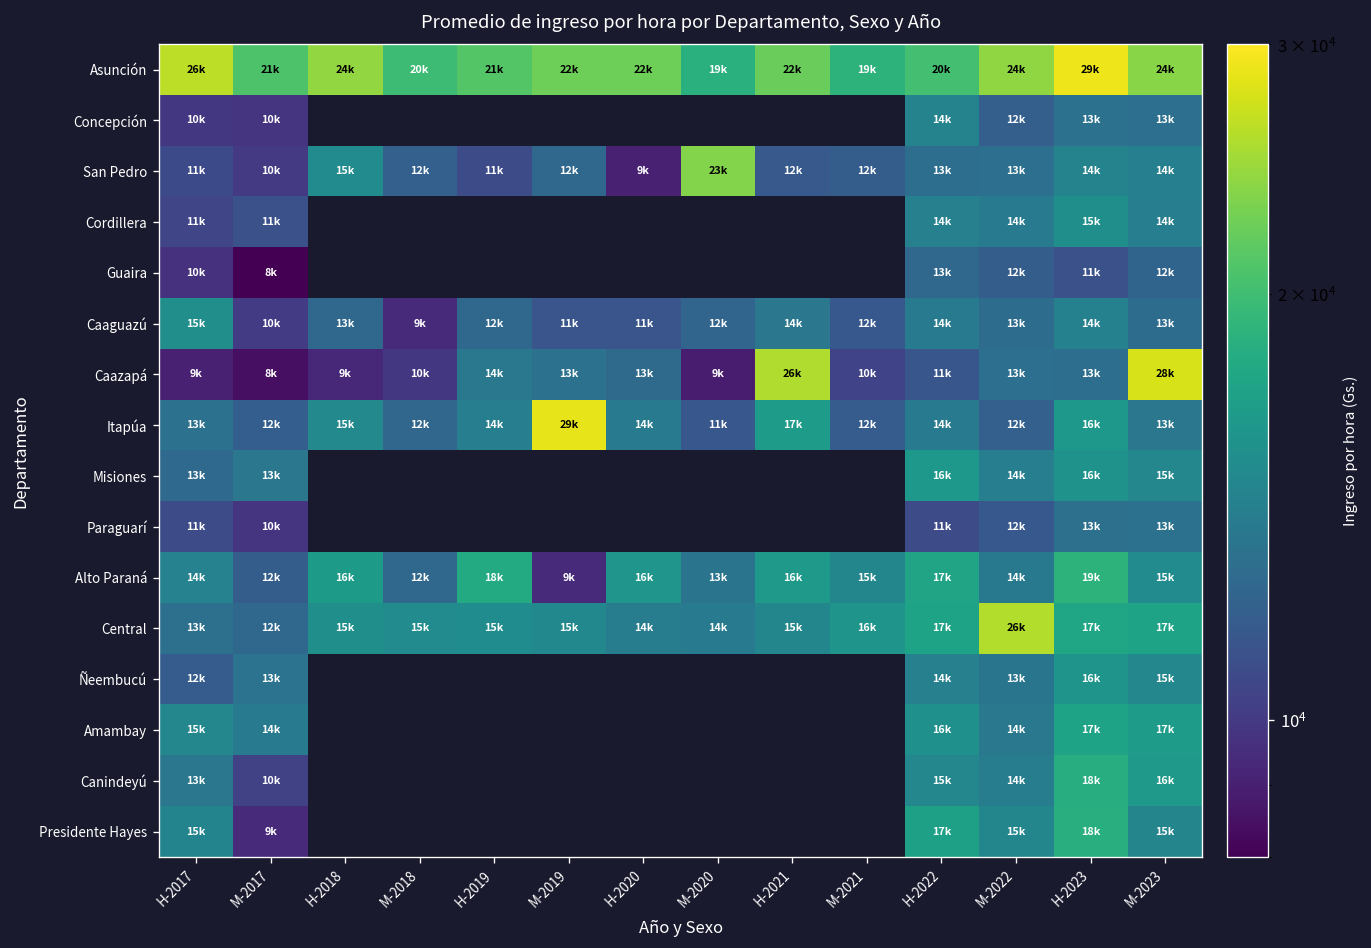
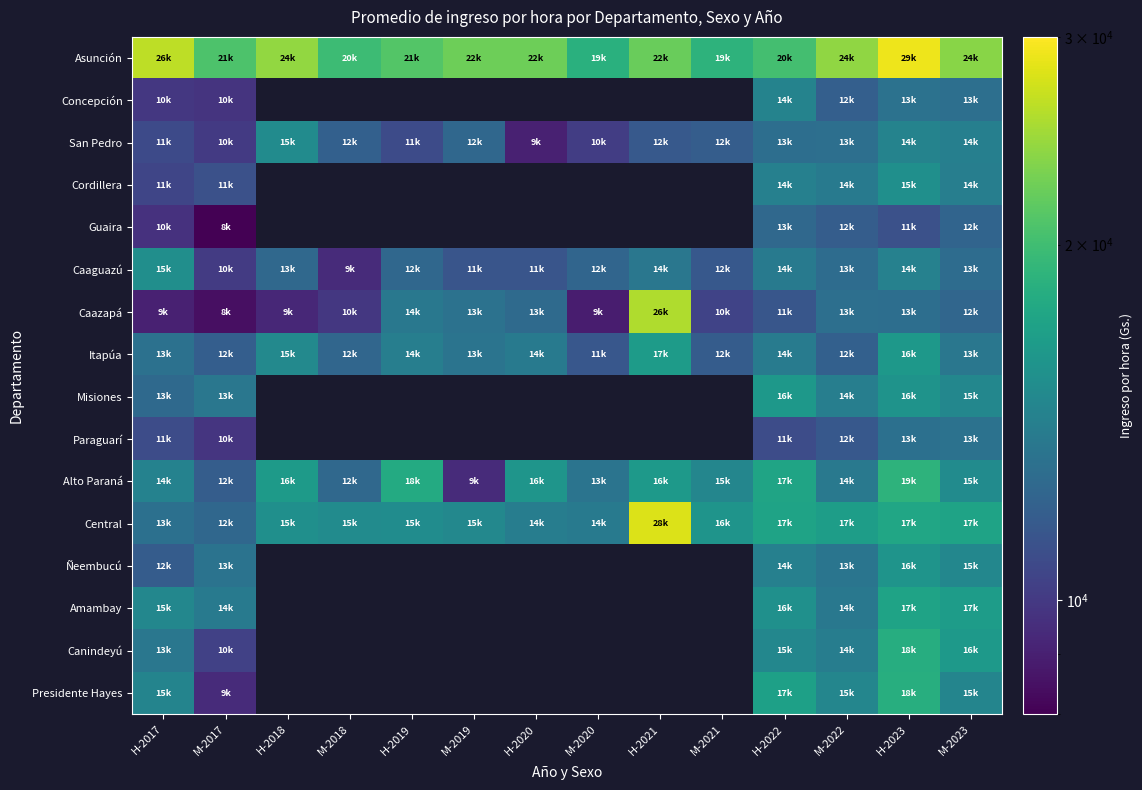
San Pedro, M-2020: 23k -> 10k
Caazapá, M-2023: 28k -> 12k
Itapúa, M-2019: 29k -> 13k
Central, H-2021: 15k -> 28k
Central, M-2022: 26k -> 17k
